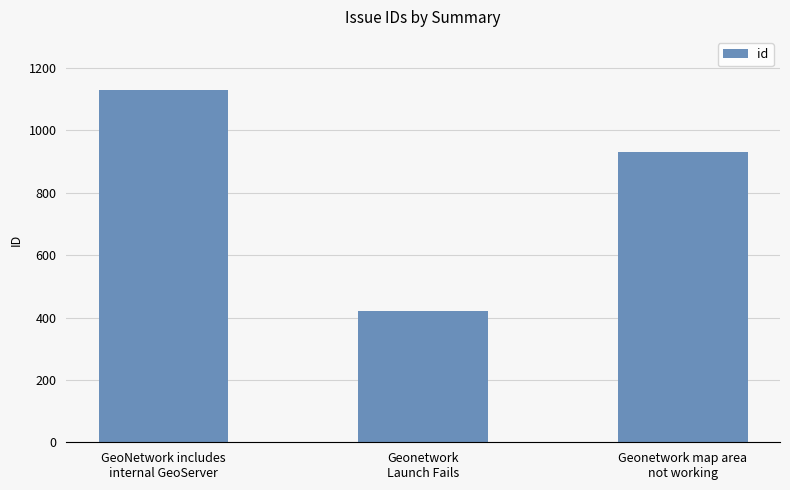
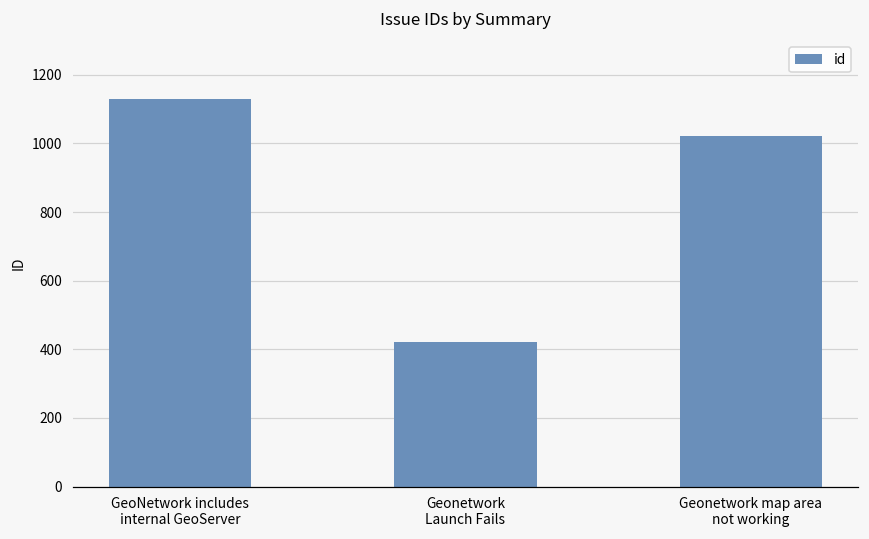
Geonetwork map area not working: 930 -> 1020
